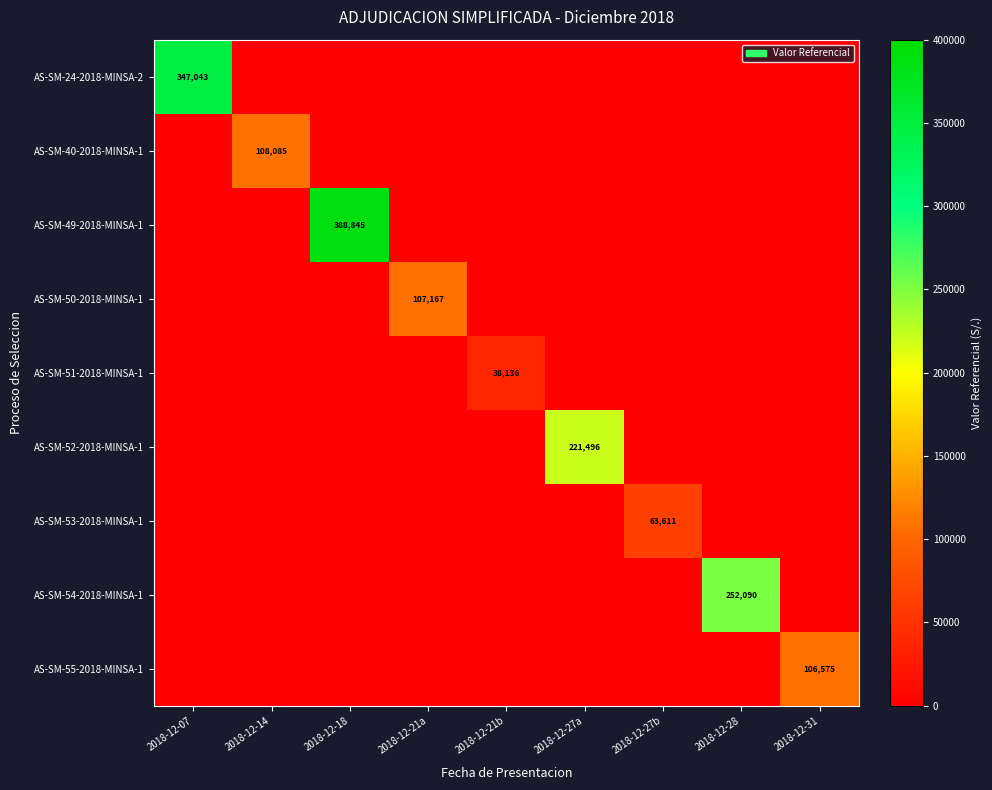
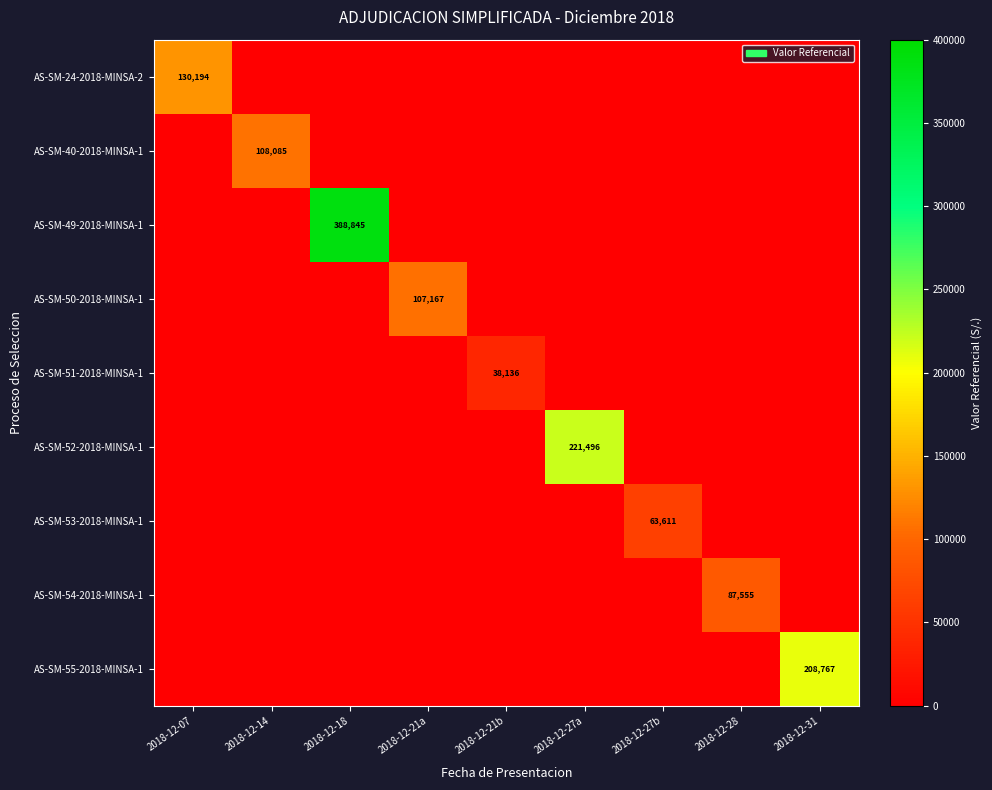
AS-SM-24-2018-MINSA-2, 2018-12-07: 347,043 -> 130,194
AS-SM-54-2018-MINSA-1, 2018-12-28: 252,090 -> 87,555
AS-SM-55-2018-MINSA-1, 2018-12-31: 106,575 -> 208,767
